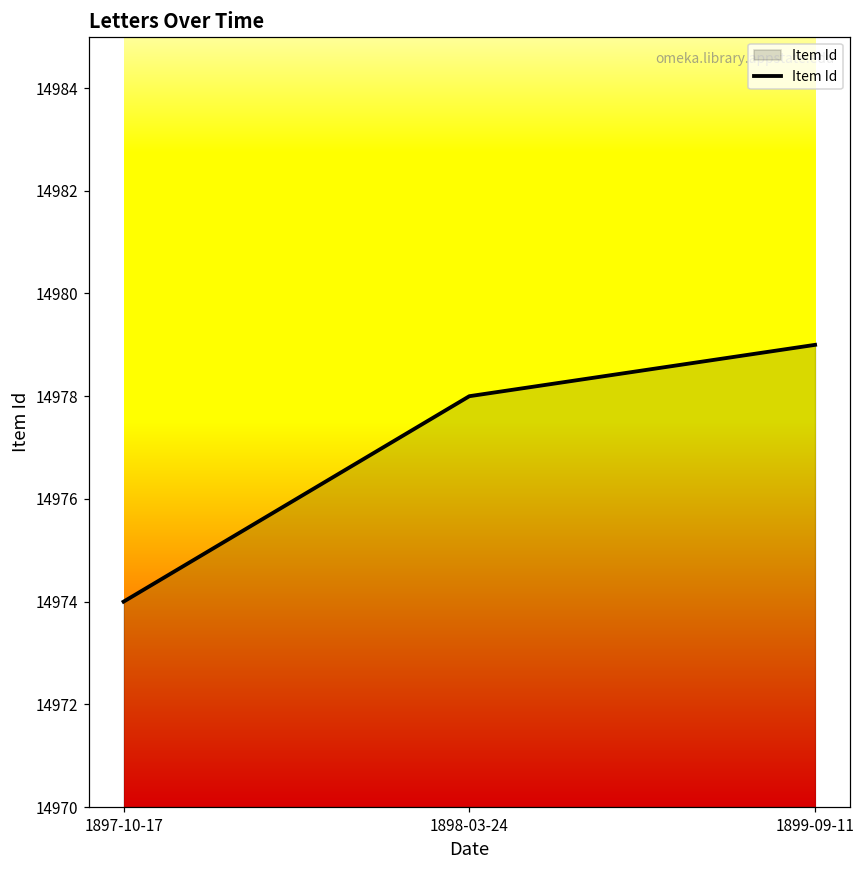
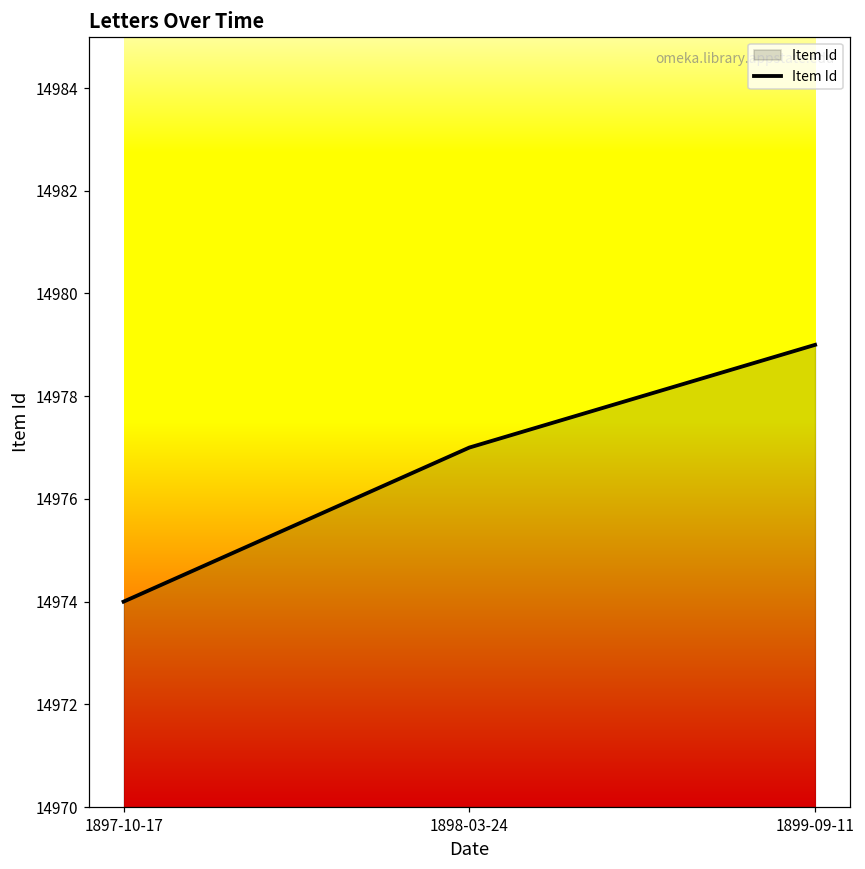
1898-03-24: 14978 -> 14977
